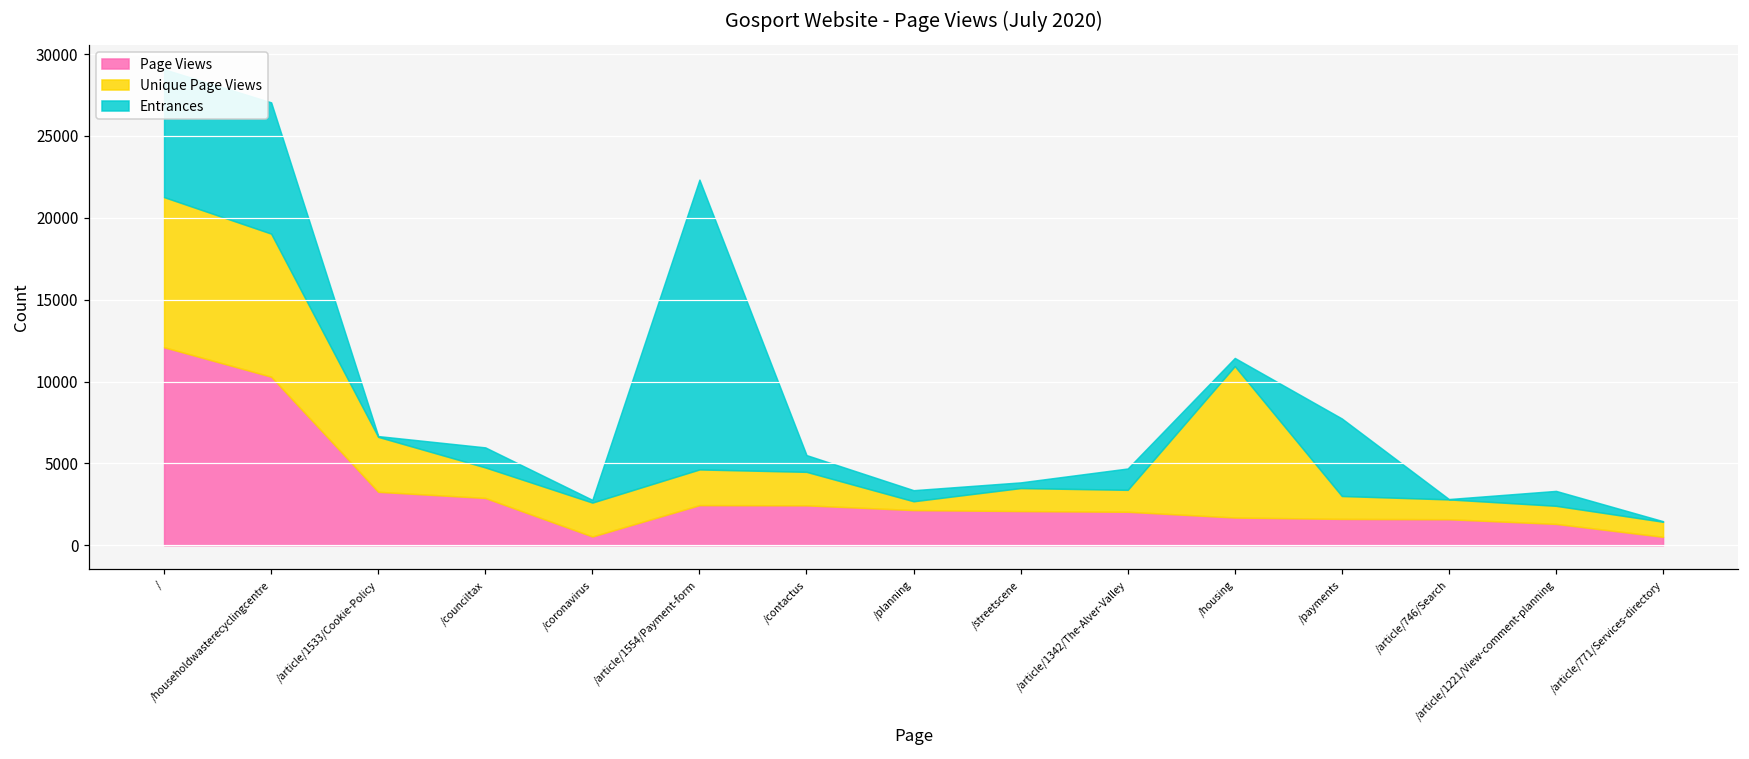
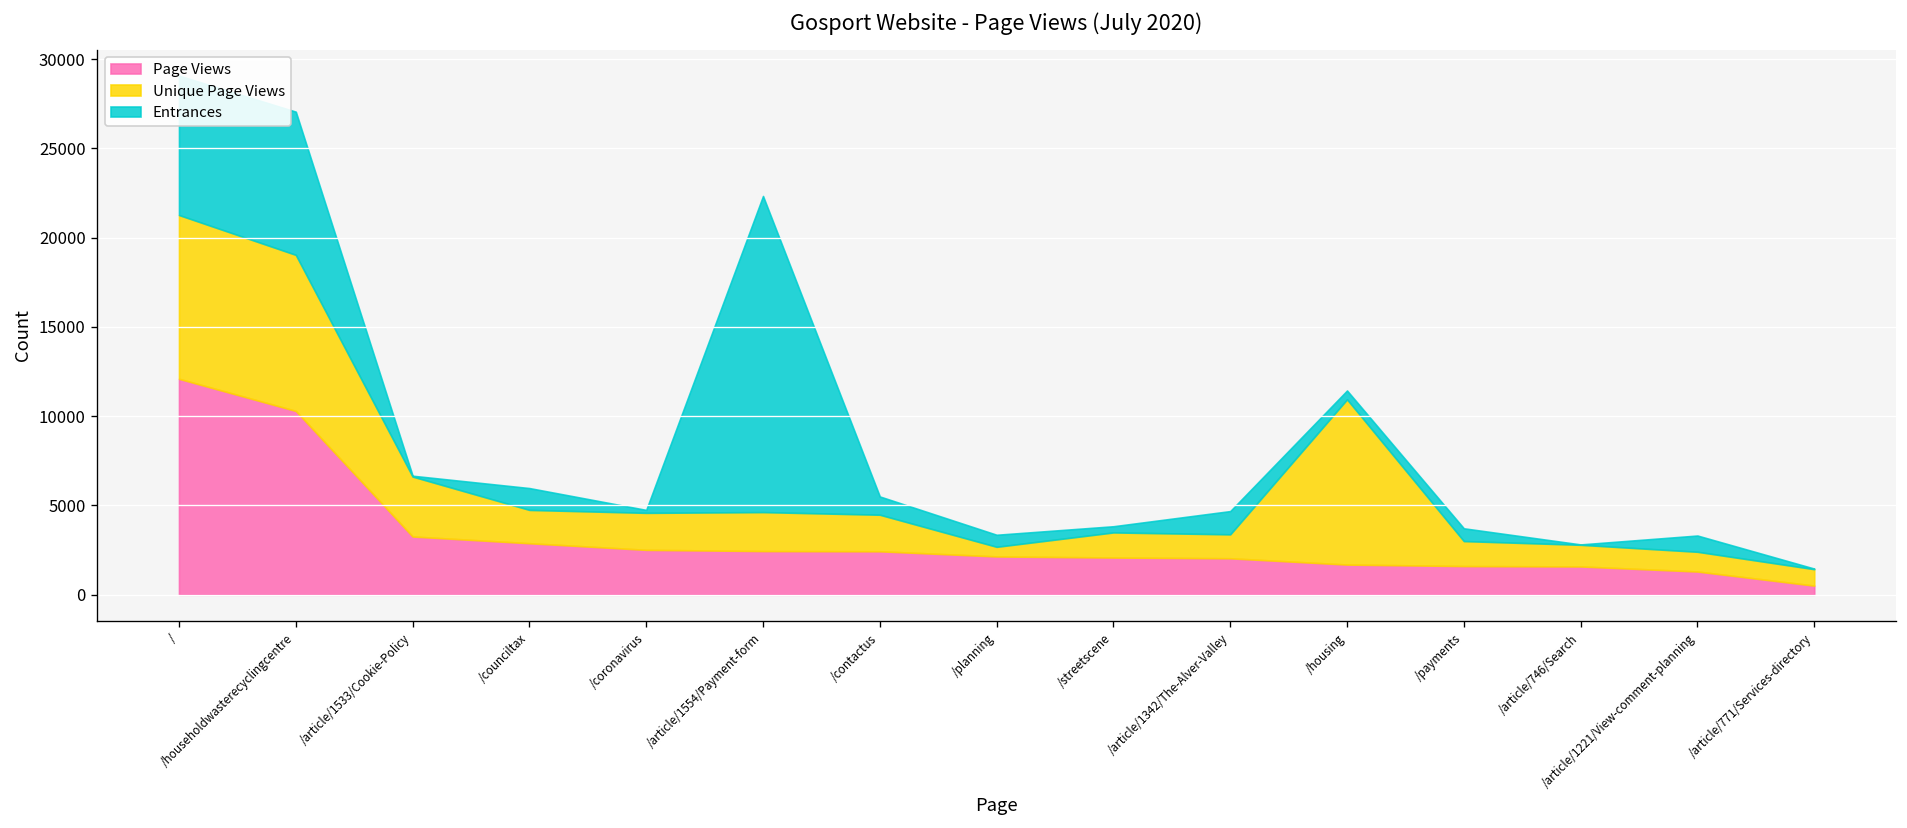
Page Views, /coronavirus: 500 -> 2500
Entrances, /payments: 4700 -> 700
